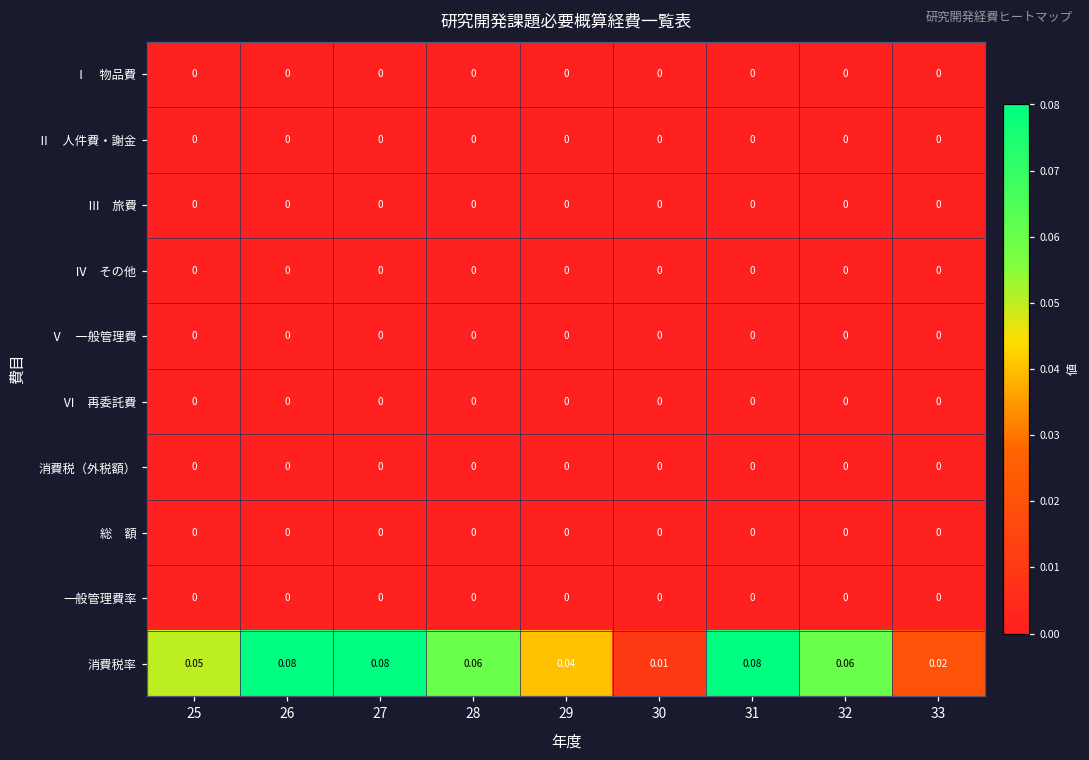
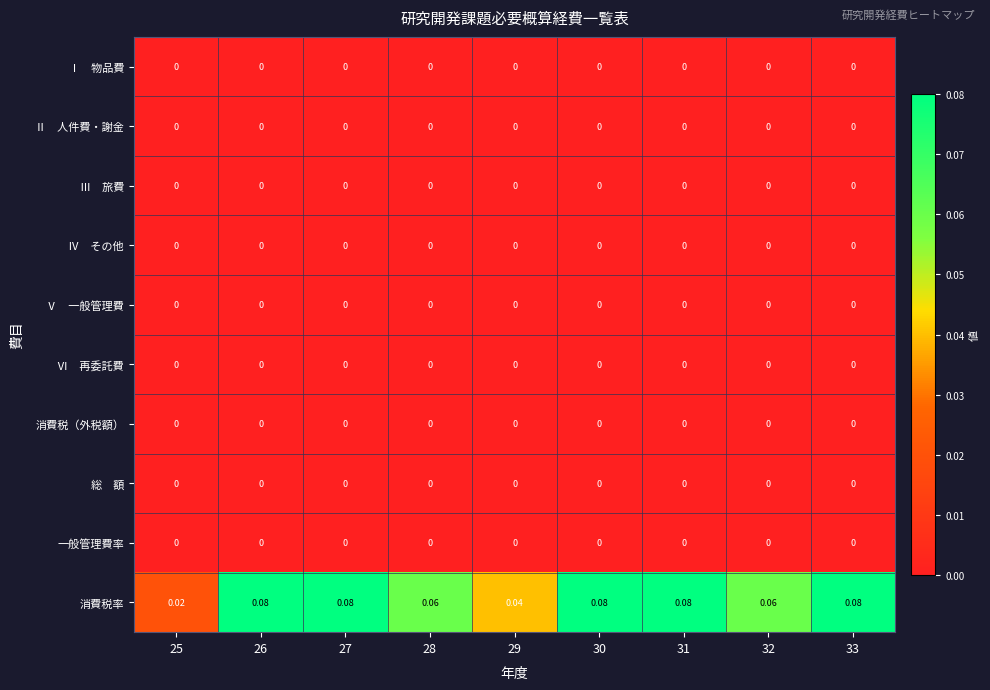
消費税率, 25: 0.05 -> 0.02
消費税率, 30: 0.01 -> 0.08
消費税率, 33: 0.02 -> 0.08
